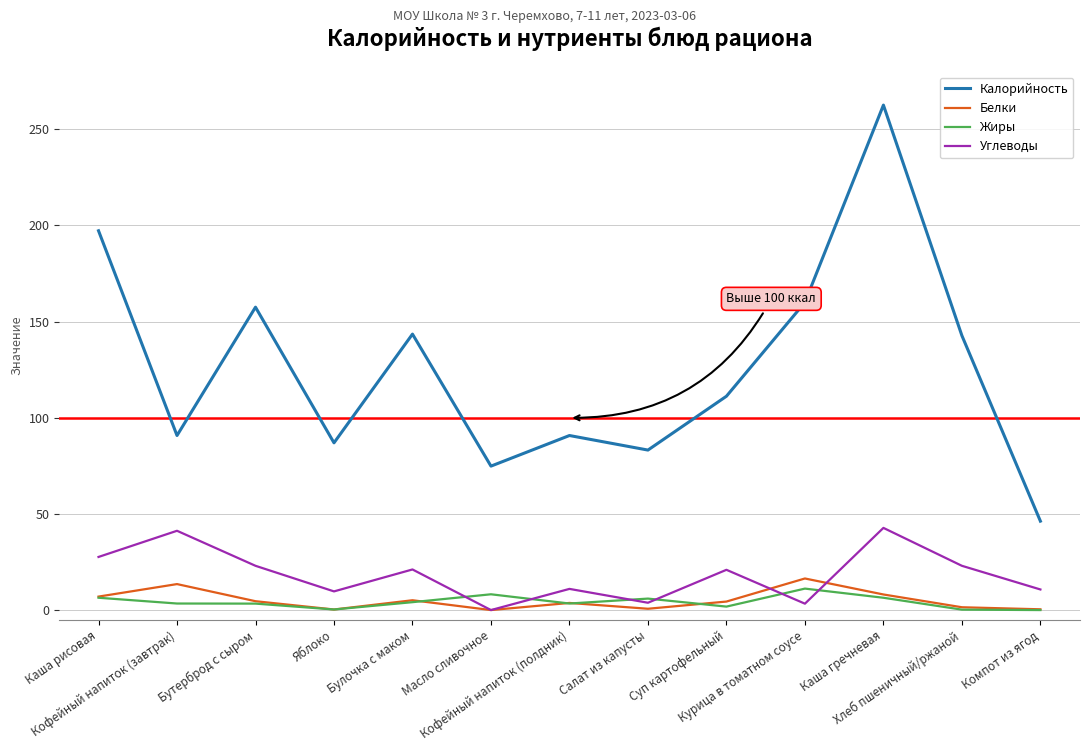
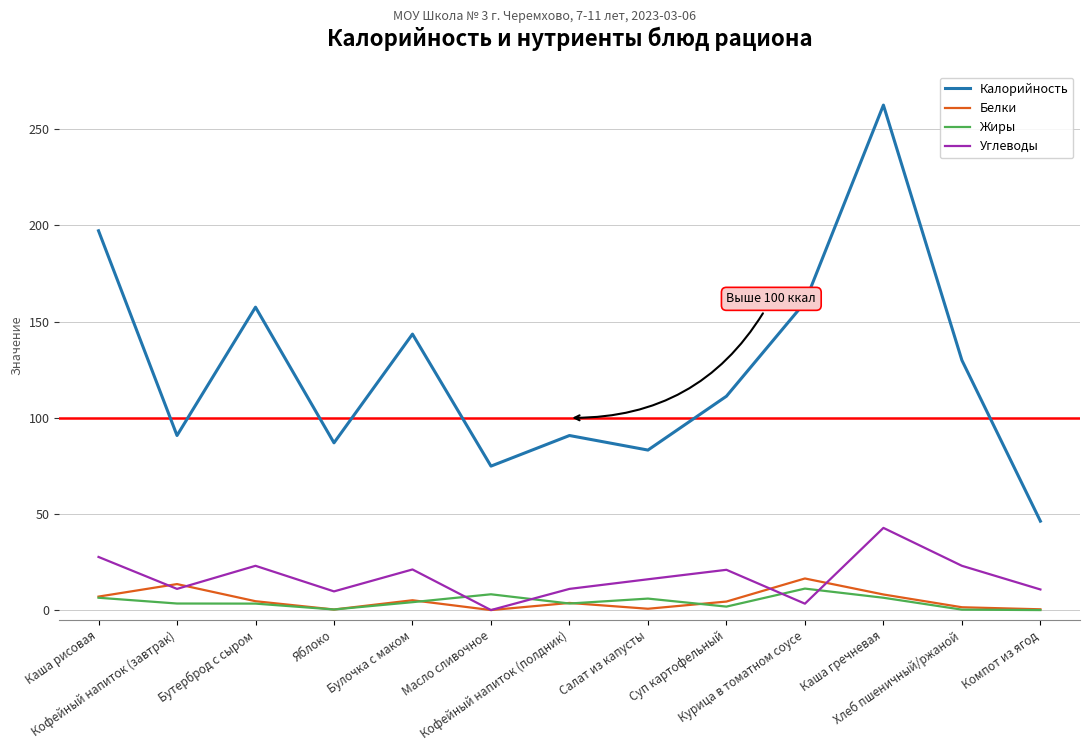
Углеводы, Кофейный напиток (завтрак): 41 -> 11
Углеводы, Салат из капусты: 4 -> 16
Калорийность, Хлеб пшеничный/ржаной: 143 -> 130
